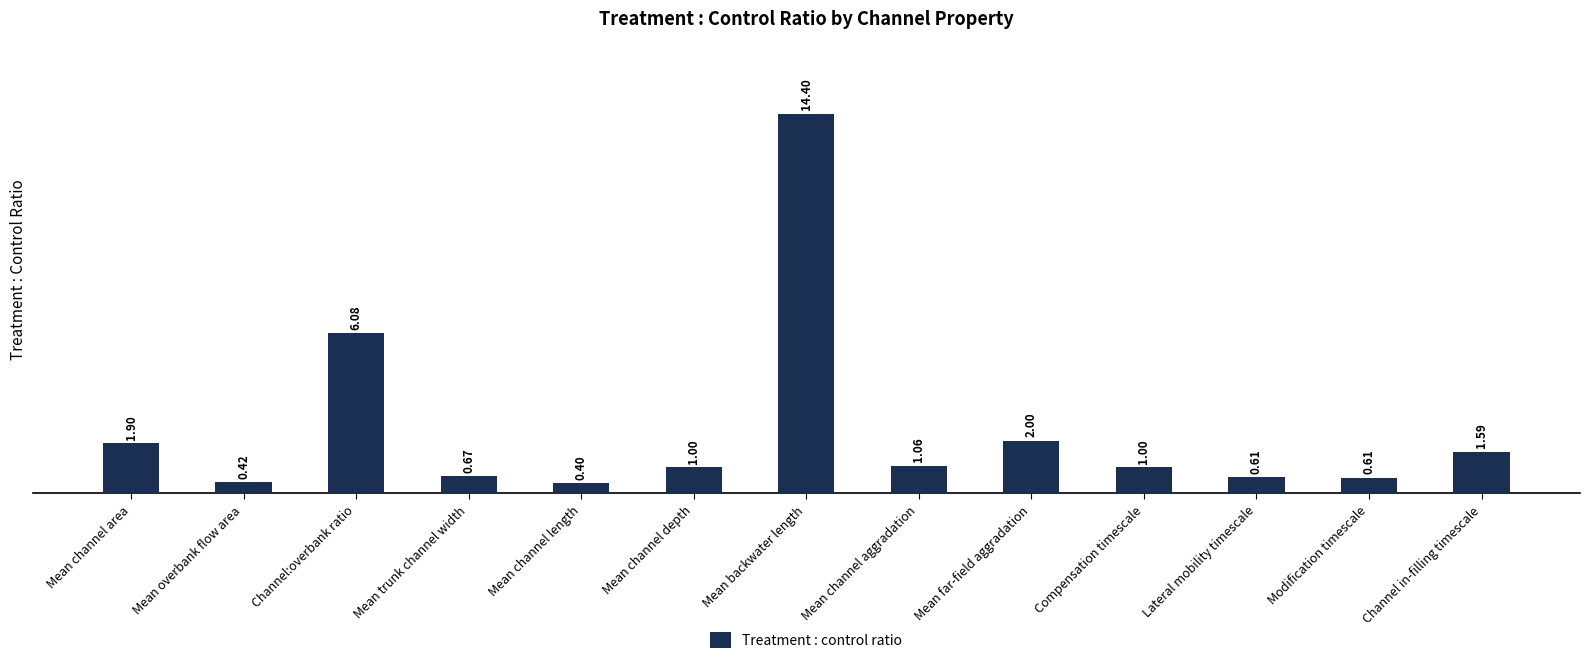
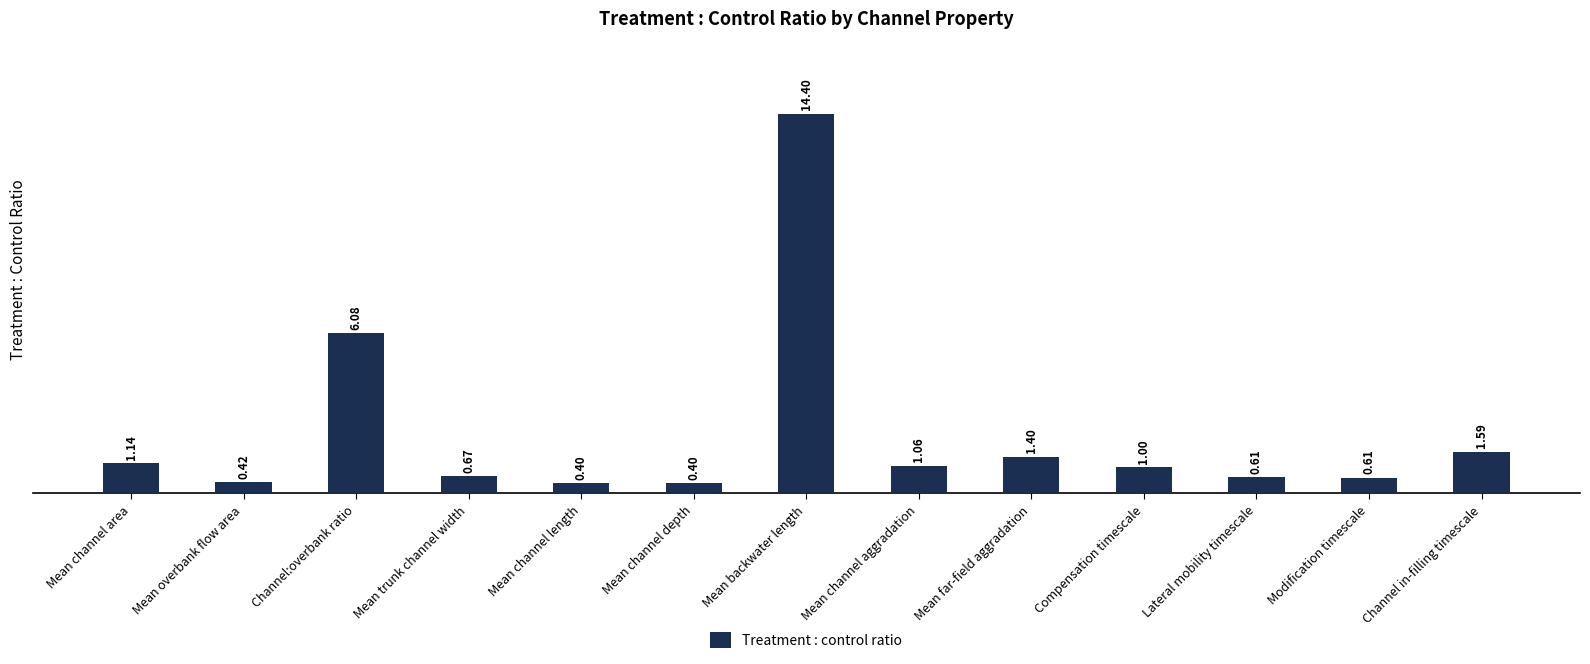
Mean channel area: 1.90 -> 1.14
Mean channel depth: 1.00 -> 0.40
Mean far-field aggradation: 2.00 -> 1.40
